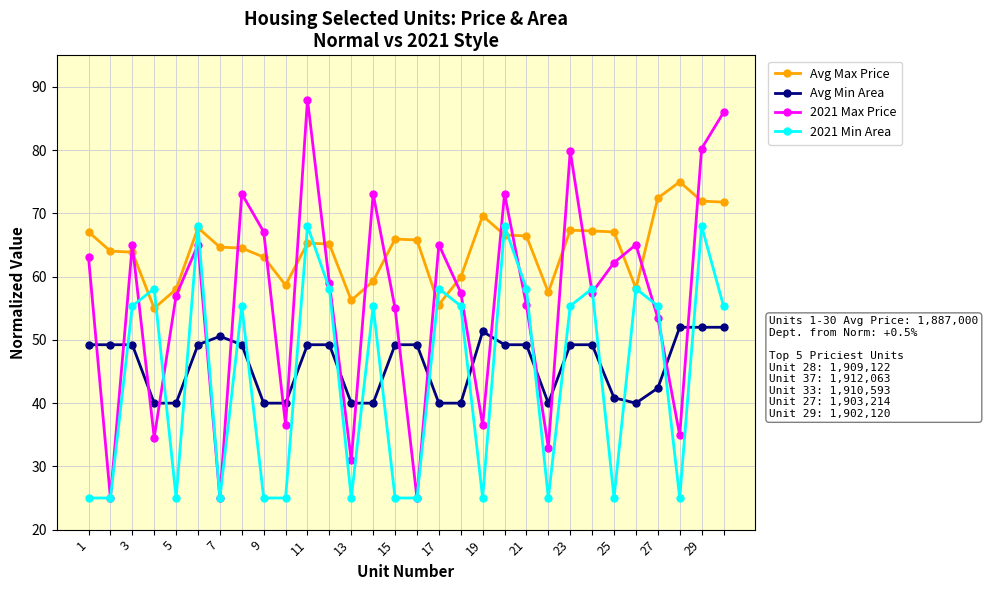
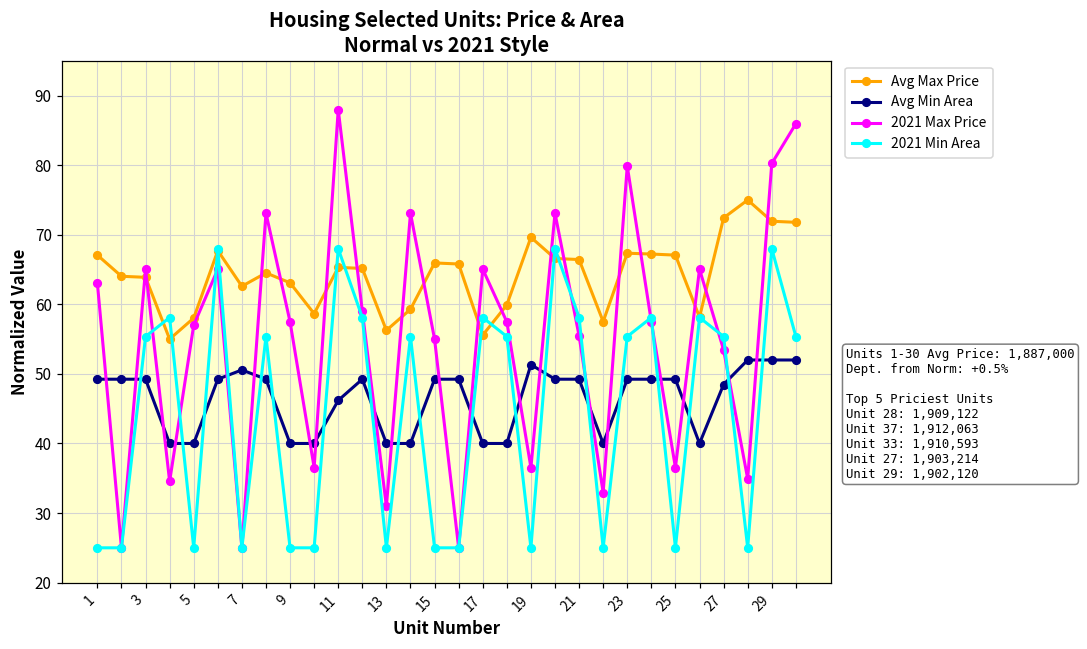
Avg Max Price, 7: 65 -> 63
2021 Max Price, 9: 67 -> 57
Avg Min Area, 11: 49 -> 46
Avg Min Area, 25: 41 -> 49
2021 Max Price, 25: 62 -> 37
Avg Min Area, 27: 42 -> 48
